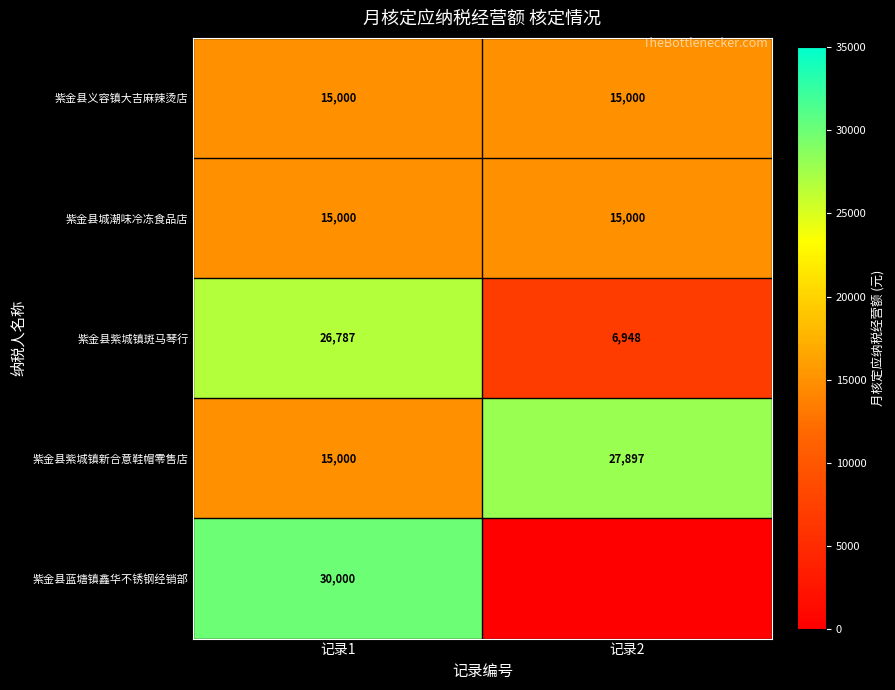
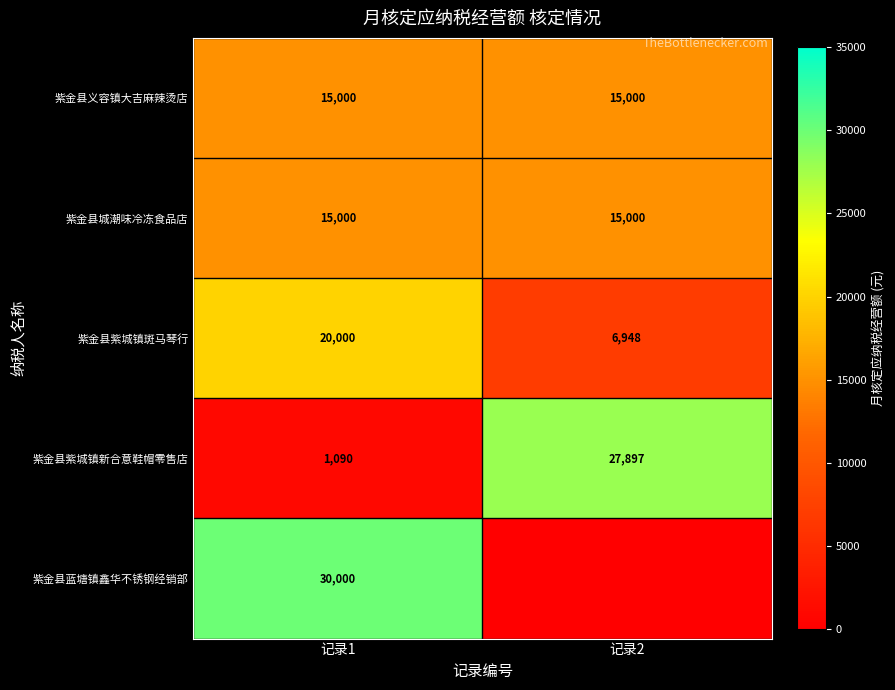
紫金县紫城镇斑马琴行, 记录1: 26,787 -> 20,000
紫金县紫城镇新合意鞋帽零售店, 记录1: 15,000 -> 1,090
